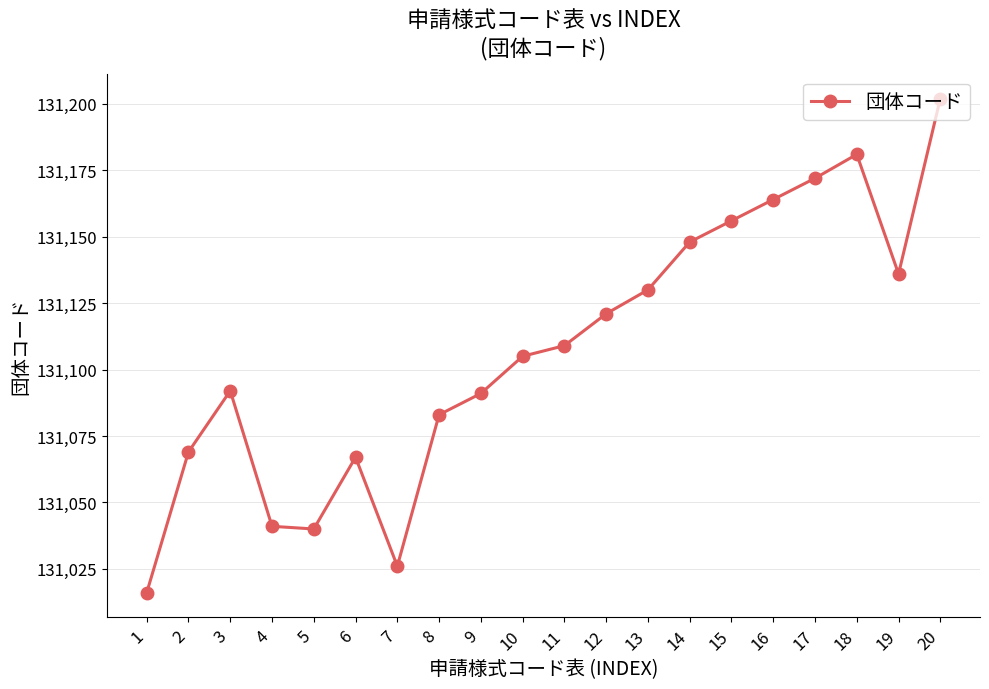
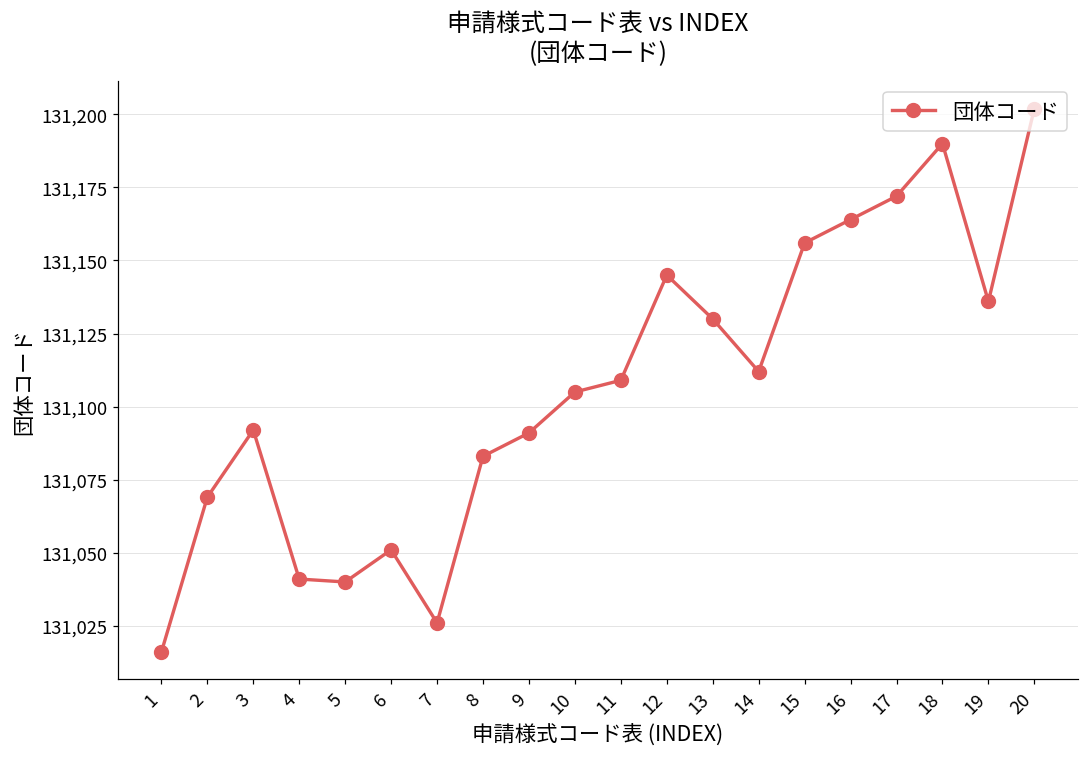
6: 131,067 -> 131,051
12: 131,121 -> 131,145
14: 131,148 -> 131,112
18: 131,181 -> 131,190
